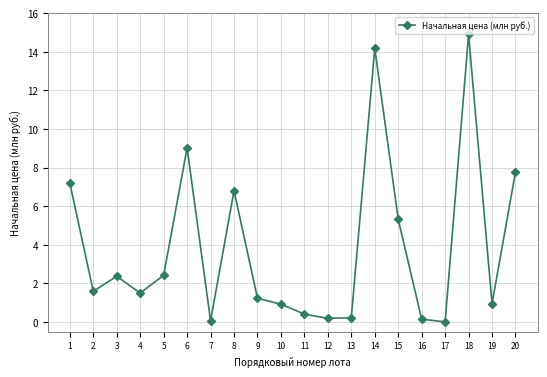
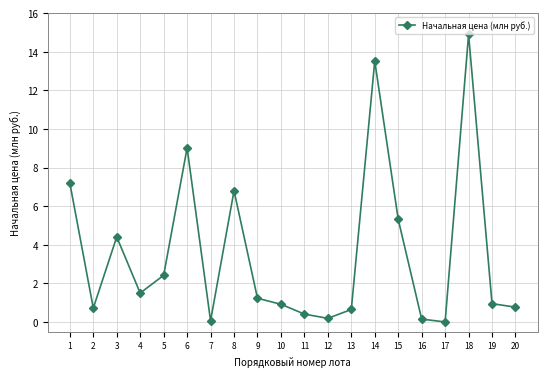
2: 1.6 -> 0.7
3: 2.4 -> 4.4
13: 0.2 -> 0.7
14: 14.2 -> 13.5
20: 7.8 -> 0.8
